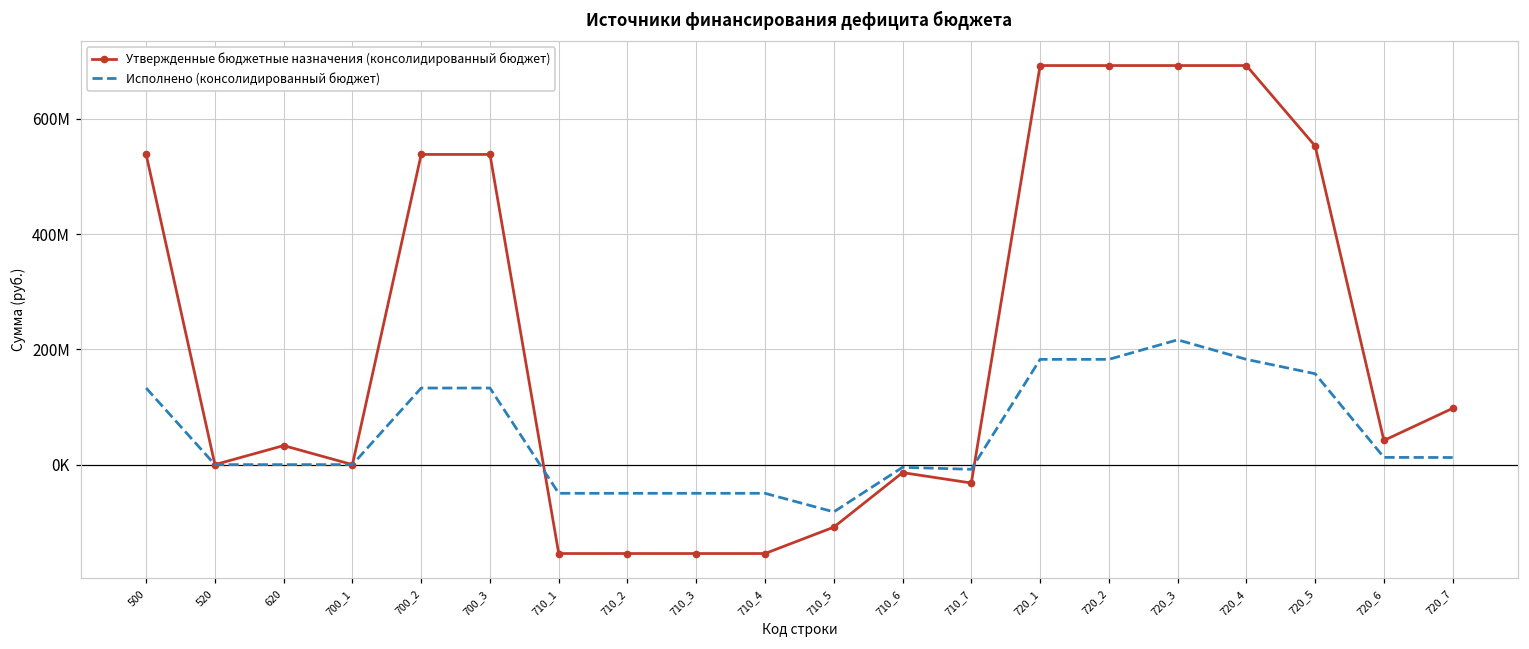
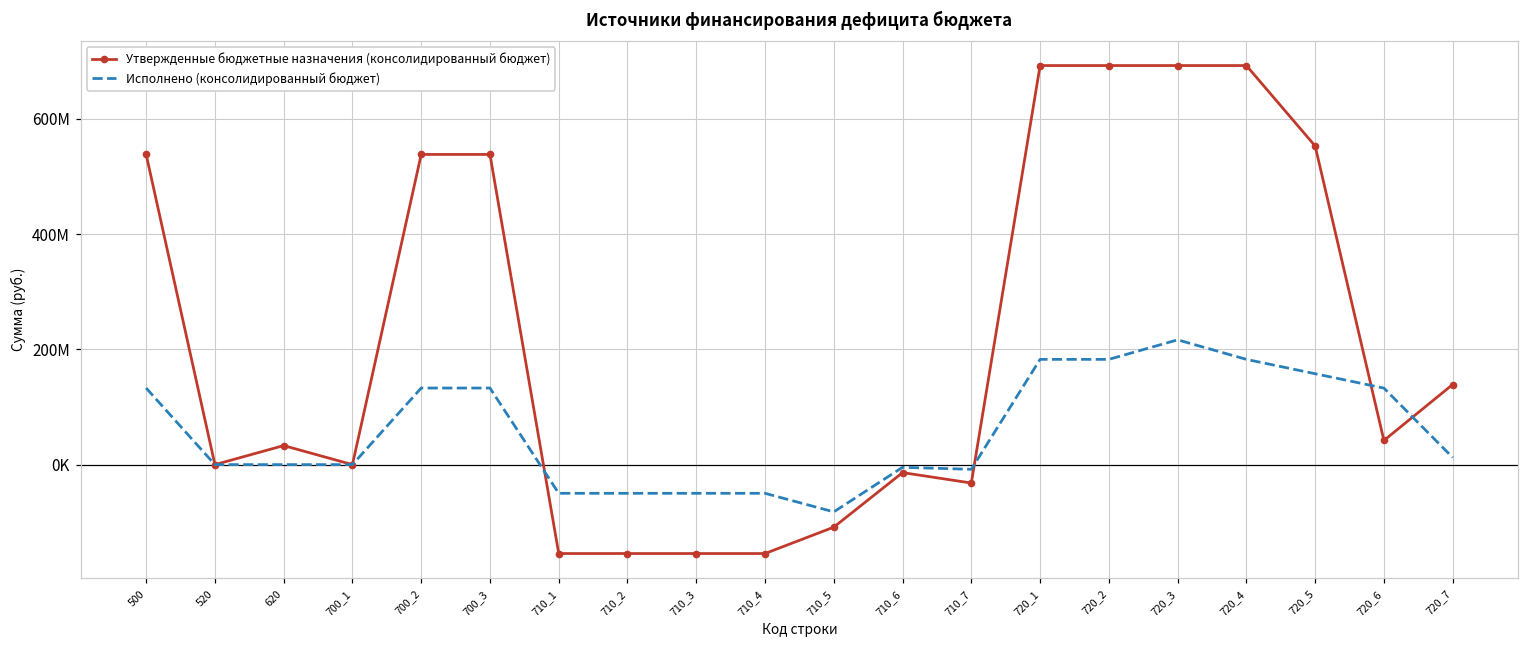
Исполнено (консолидированный бюджет), 720_6: 10000000 -> 130000000
Утвержденные бюджетные назначения (консолидированный бюджет), 720_7: 100000000 -> 140000000
